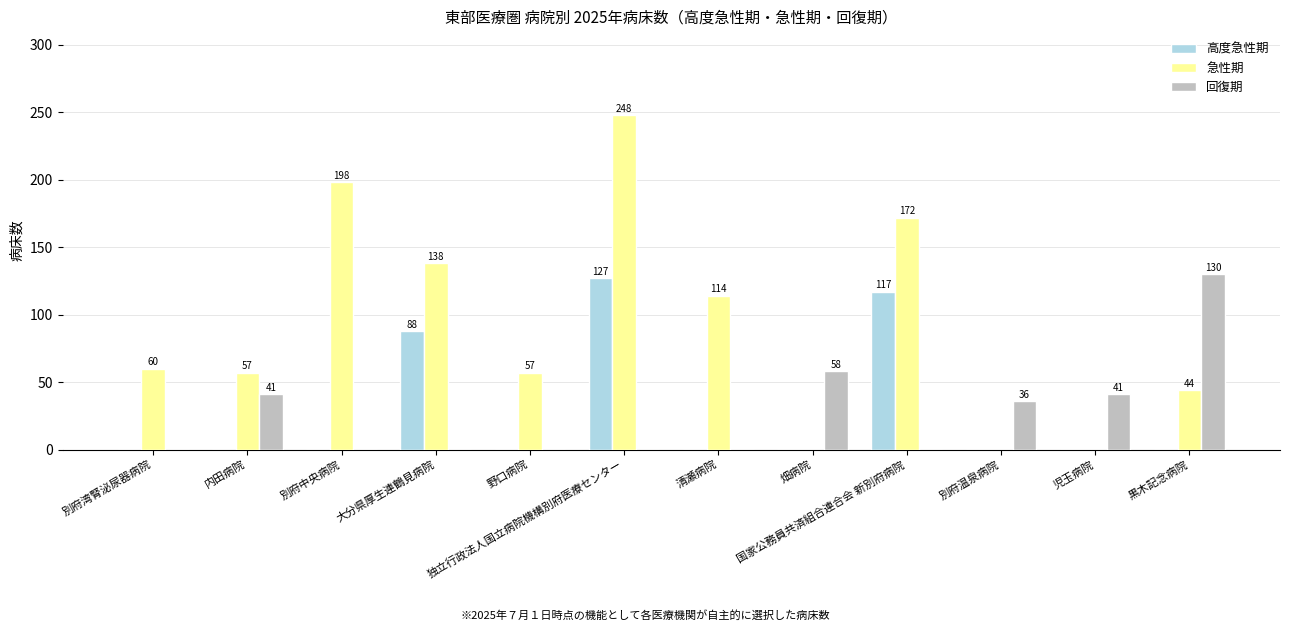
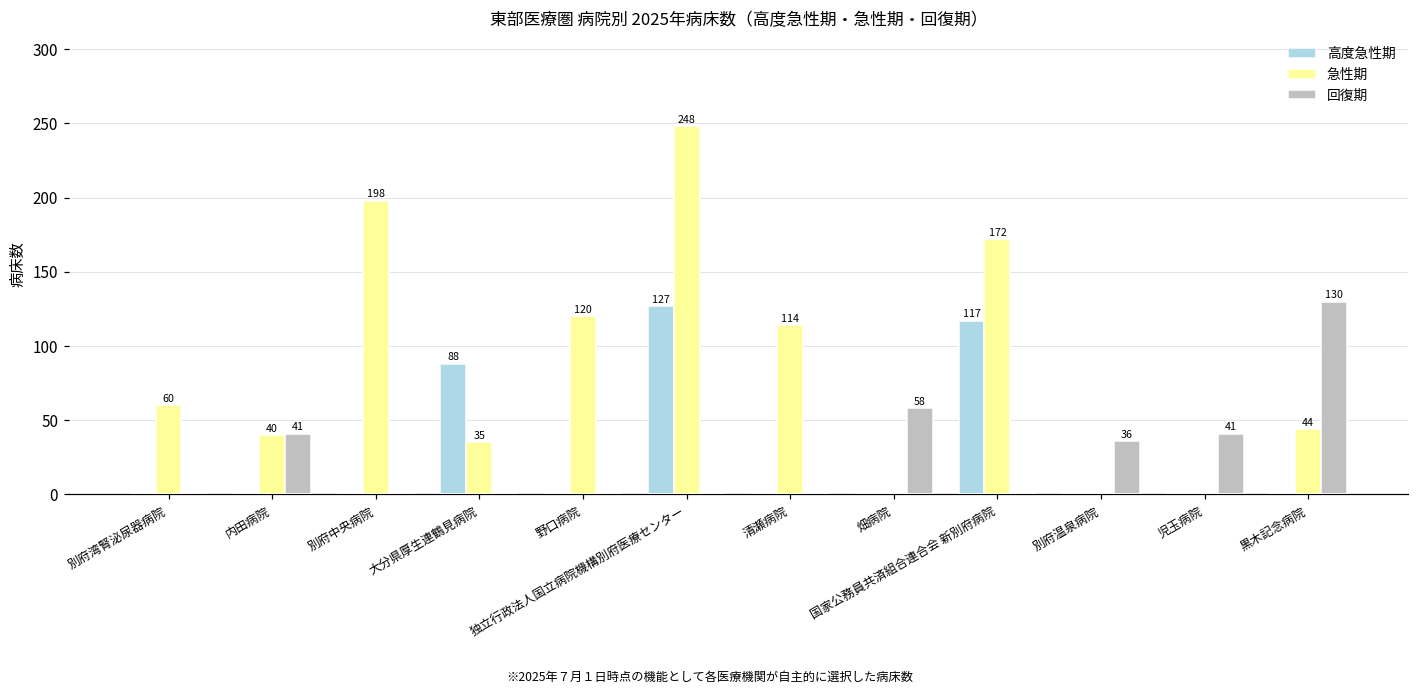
急性期, 内田病院: 57 -> 40
急性期, 大分県厚生連鶴見病院: 138 -> 35
急性期, 野口病院: 57 -> 120
